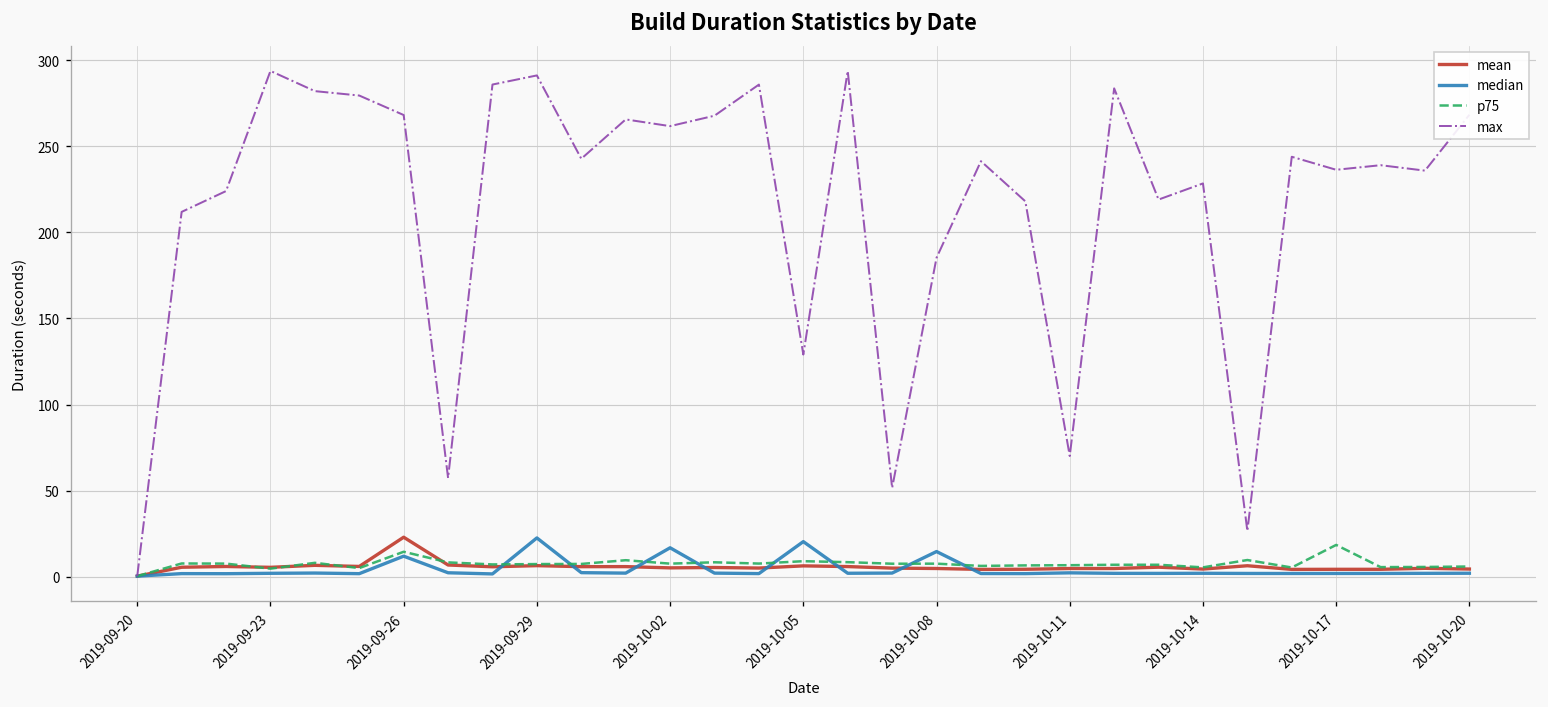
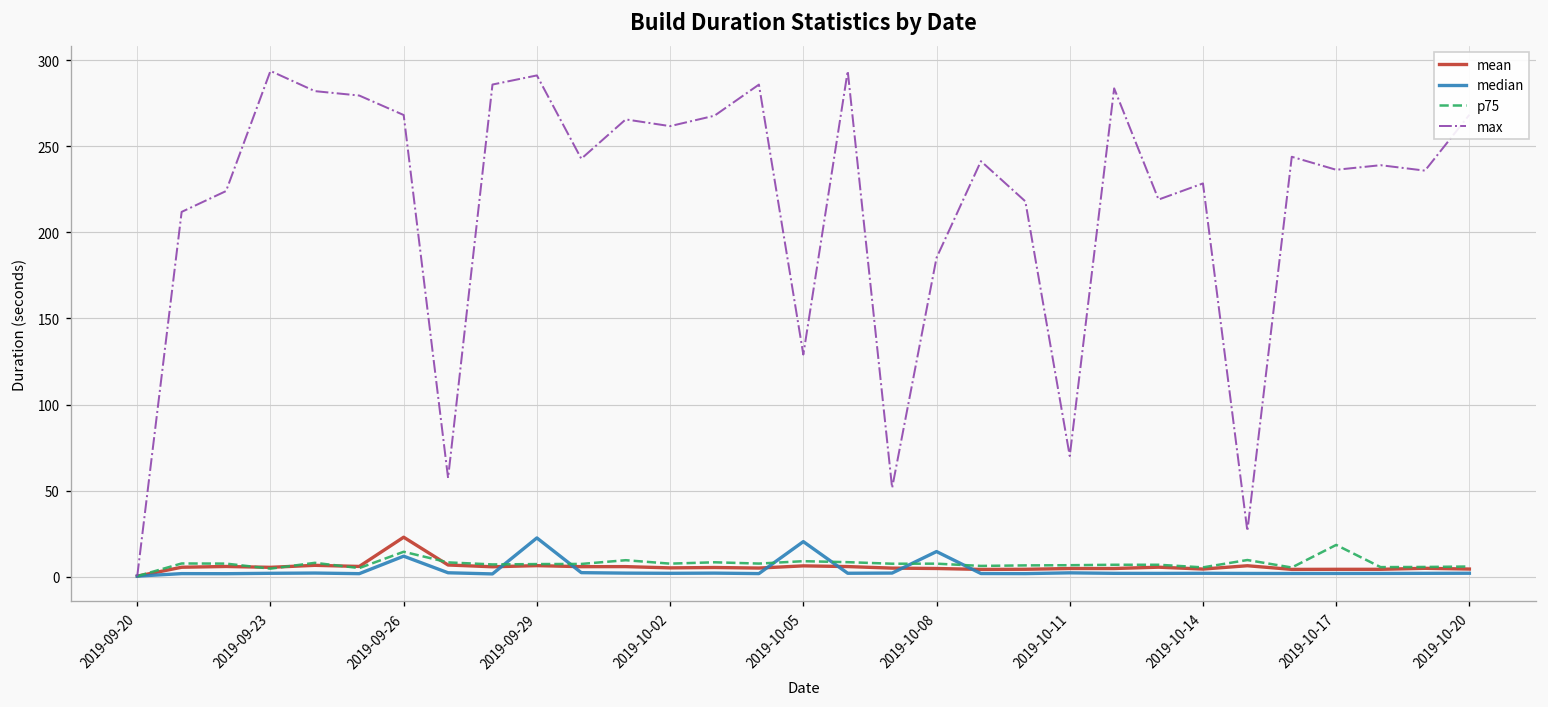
median, 2019-10-02: 17 -> 2
